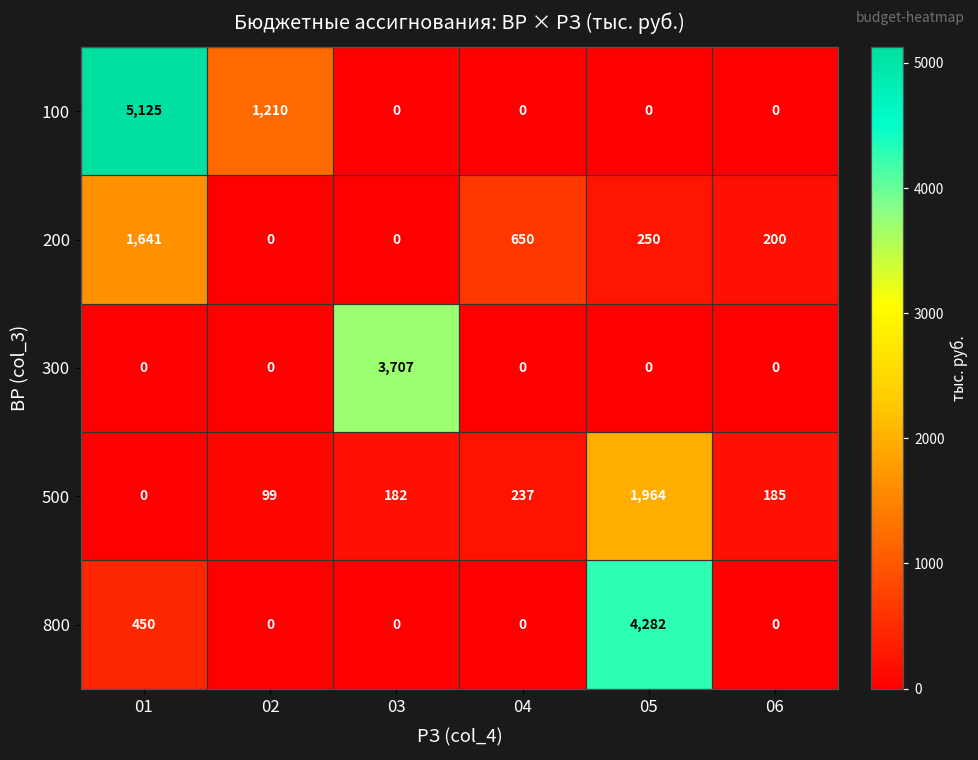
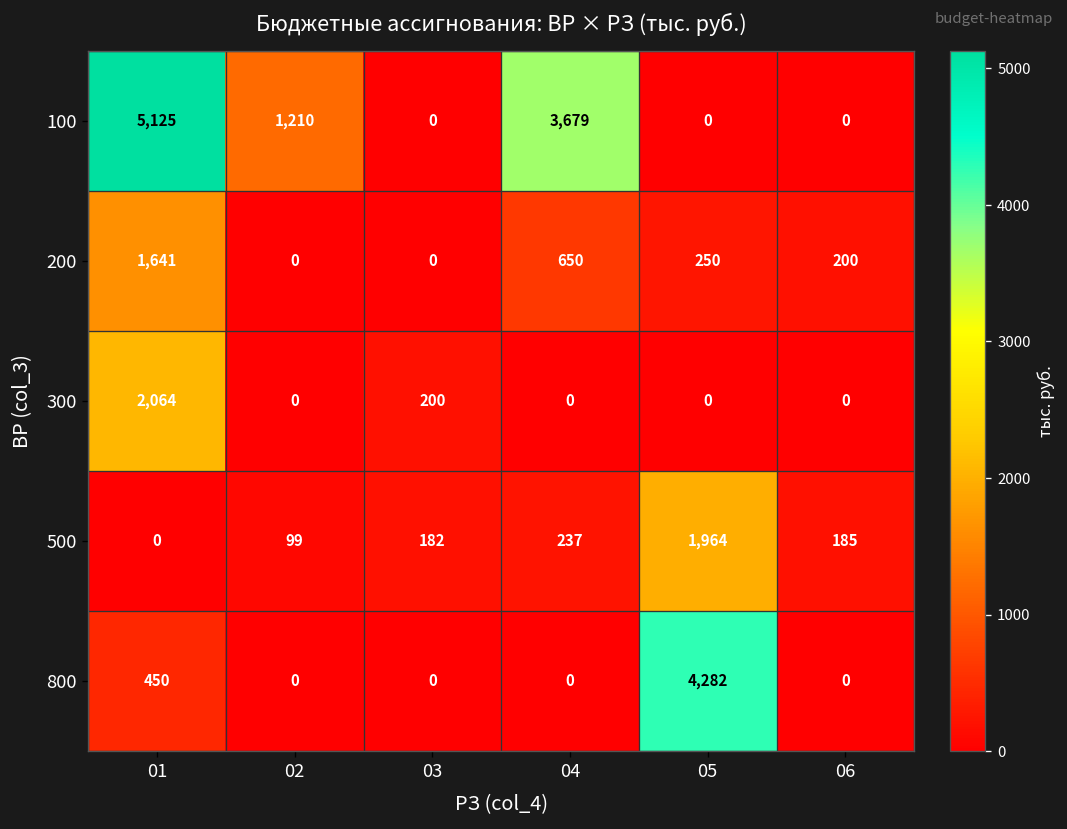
100, 04: 0 -> 3,679
300, 01: 0 -> 2,064
300, 03: 3,707 -> 200
